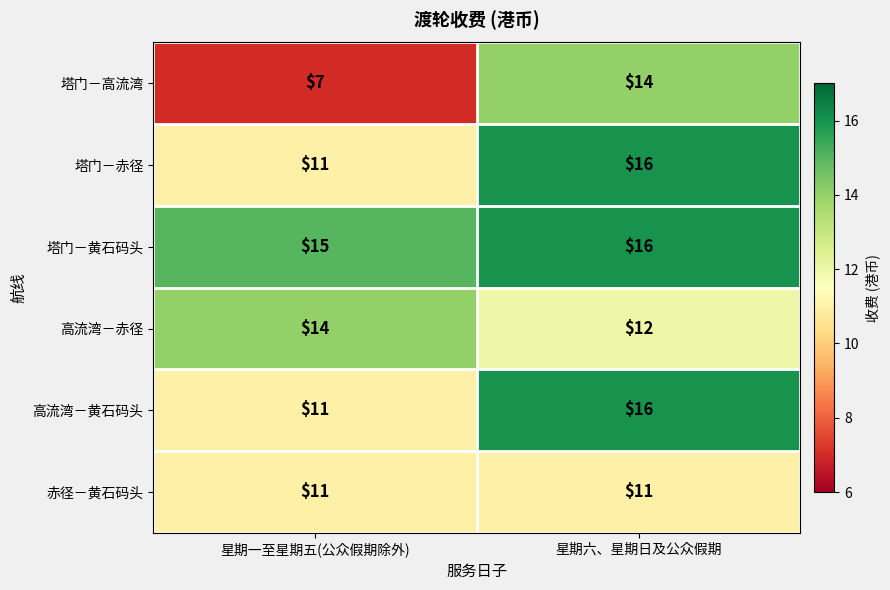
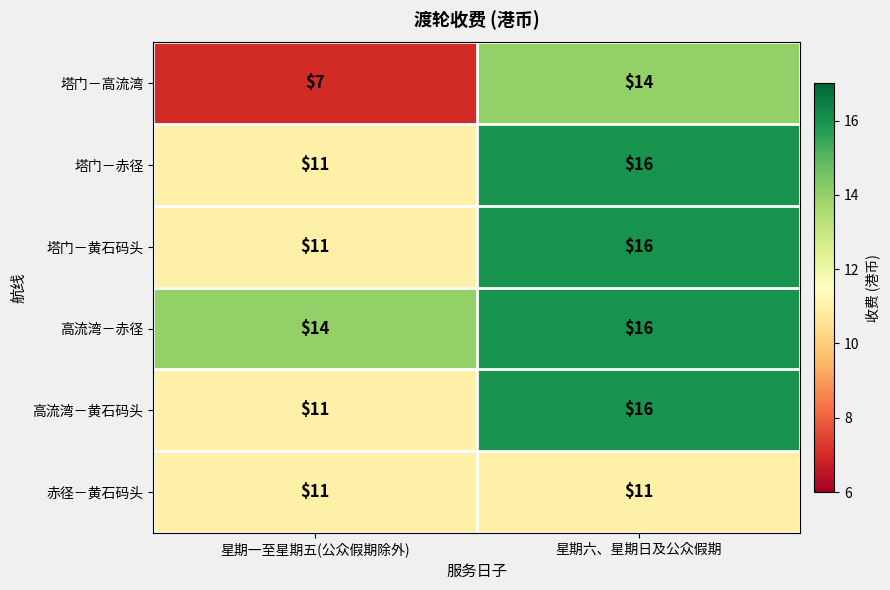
塔门－黄石码头, 星期一至星期五(公众假期除外): $15 -> $11
高流湾－赤径, 星期六、星期日及公众假期: $12 -> $16
